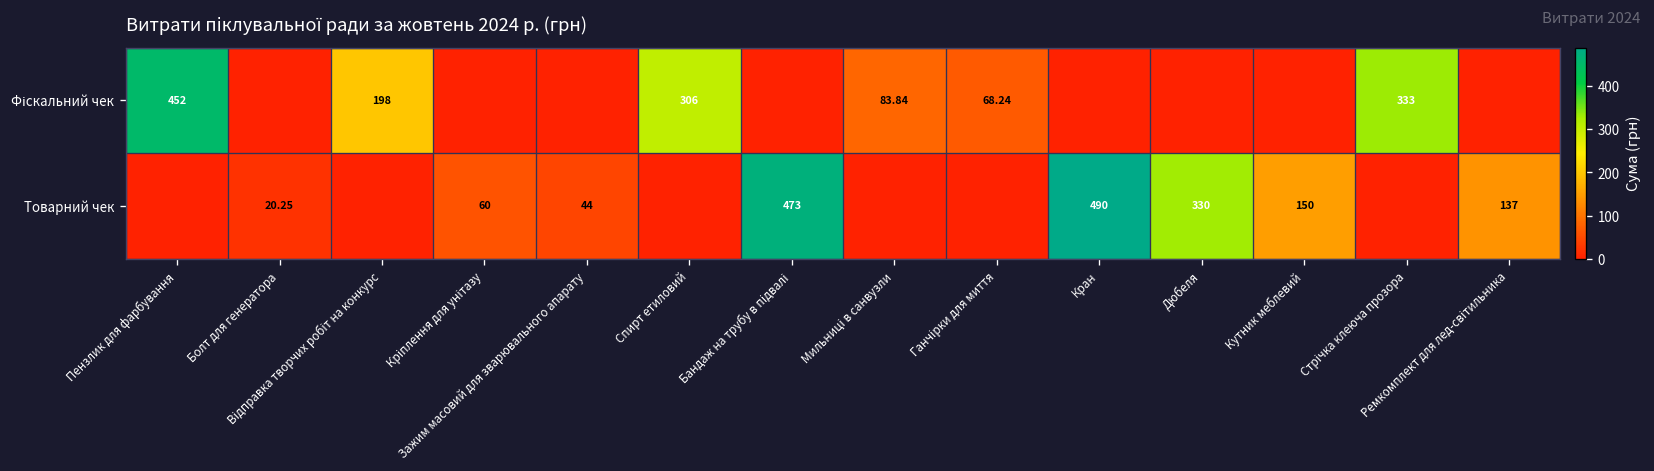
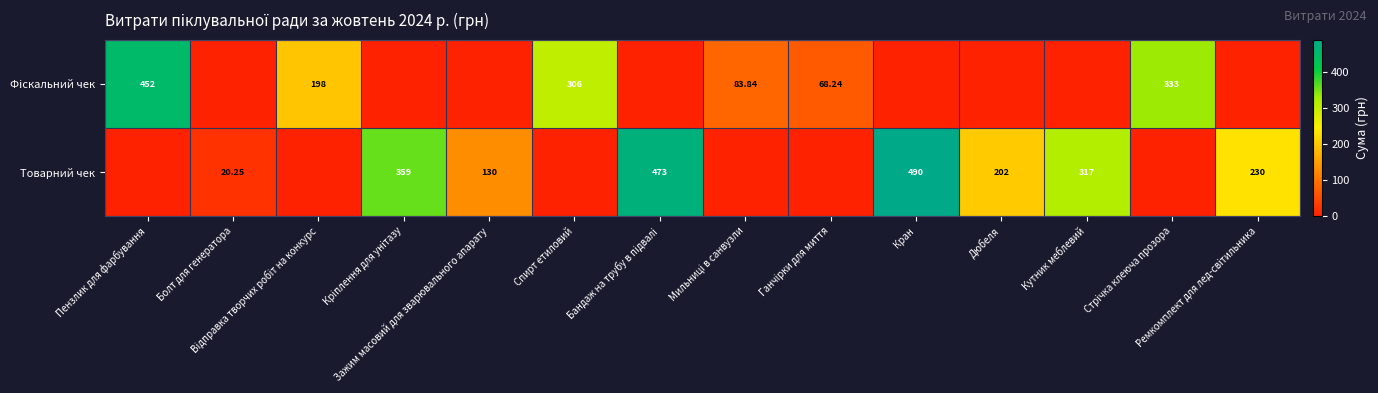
Товарний чек, Кріплення для унітазу: 60 -> 359
Товарний чек, Зажим масовий для зварювального апарату: 44 -> 130
Товарний чек, Дюбеля: 330 -> 202
Товарний чек, Кутник меблевий: 150 -> 317
Товарний чек, Ремкомплект для лед-світильника: 137 -> 230
